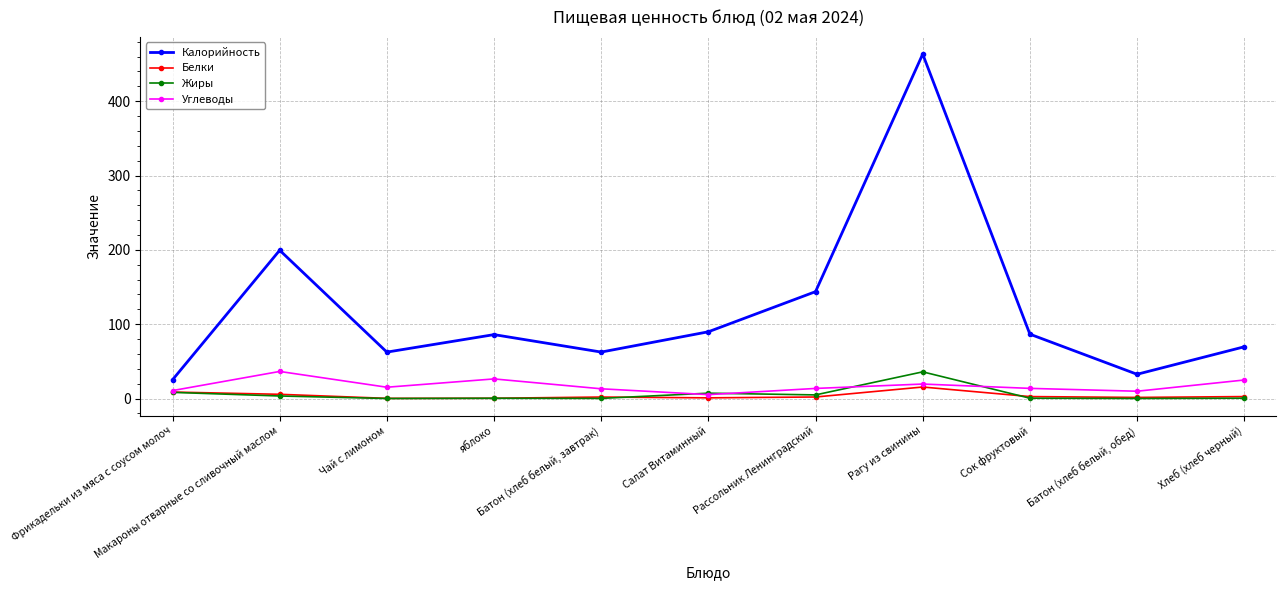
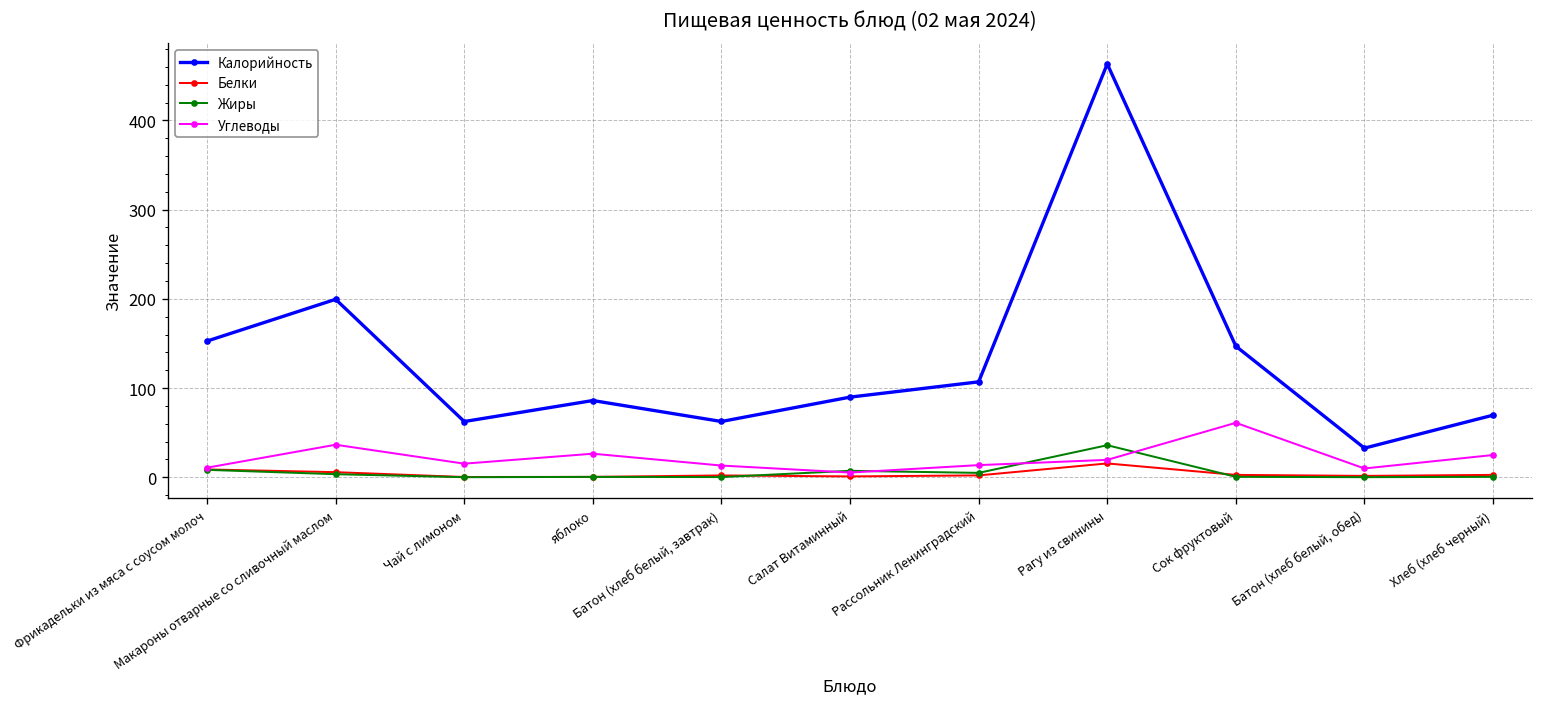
Калорийность, Фрикадельки из мяса с соусом молоч: 30 -> 150
Калорийность, Рассольник Ленинградский: 140 -> 110
Калорийность, Сок фруктовый: 90 -> 150
Углеводы, Сок фруктовый: 10 -> 60
